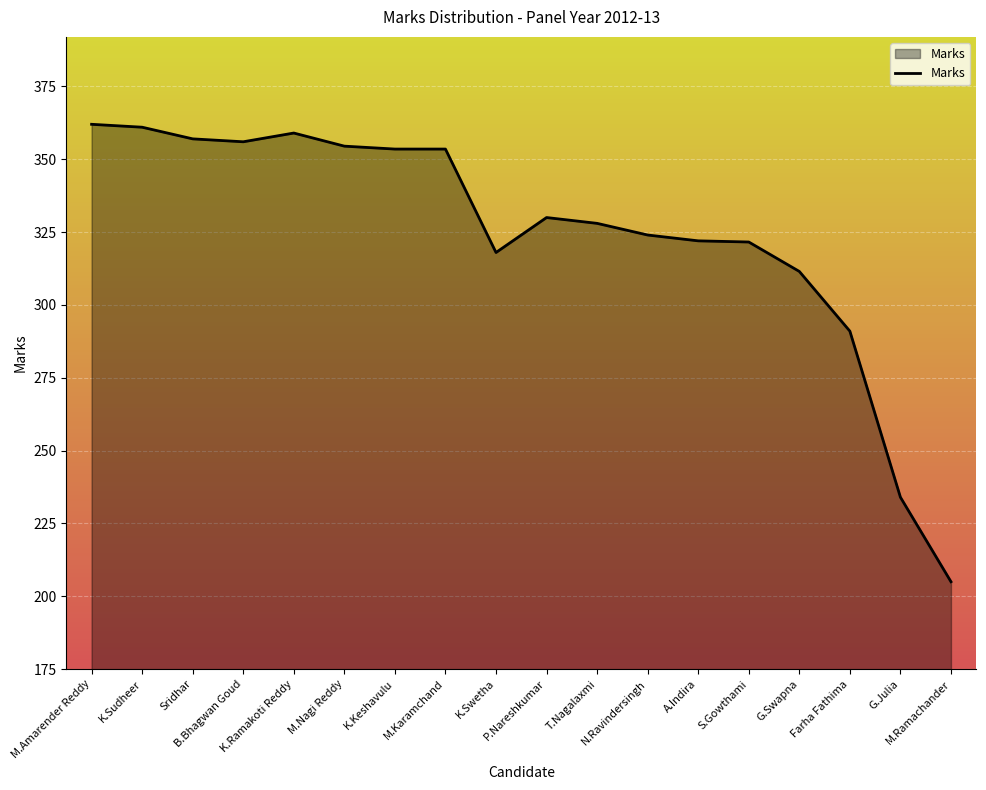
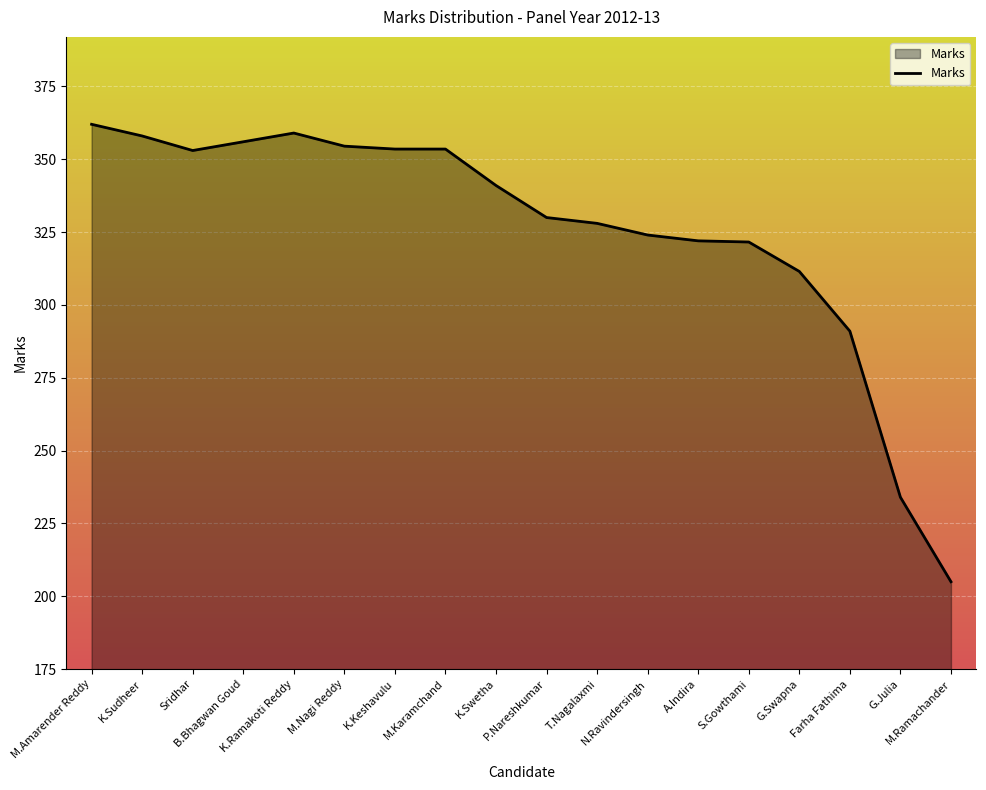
K.Sudheer: 361 -> 358
Sridhar: 357 -> 353
K.Swetha: 318 -> 341
